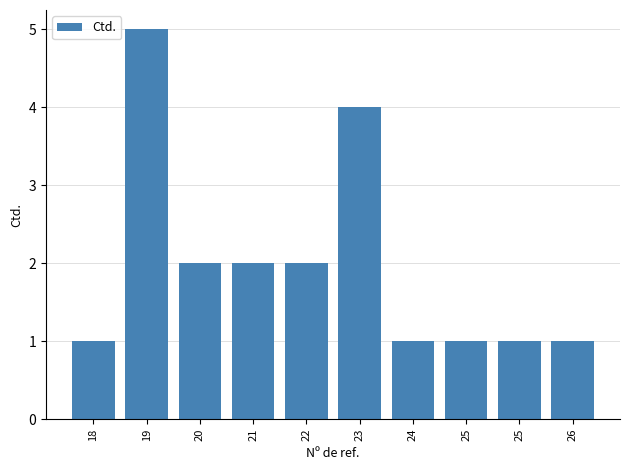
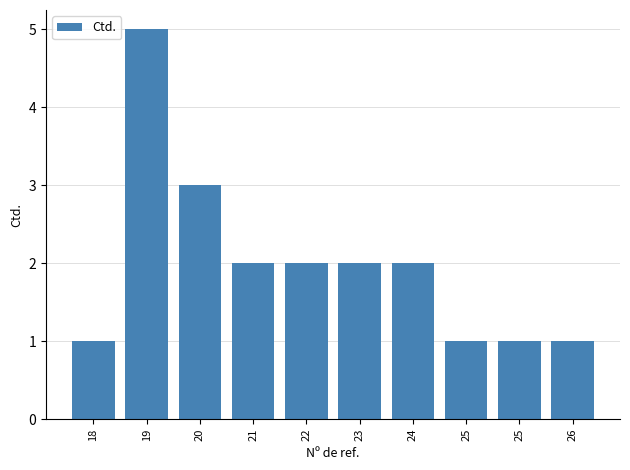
20: 2 -> 3
23: 4 -> 2
24: 1 -> 2
